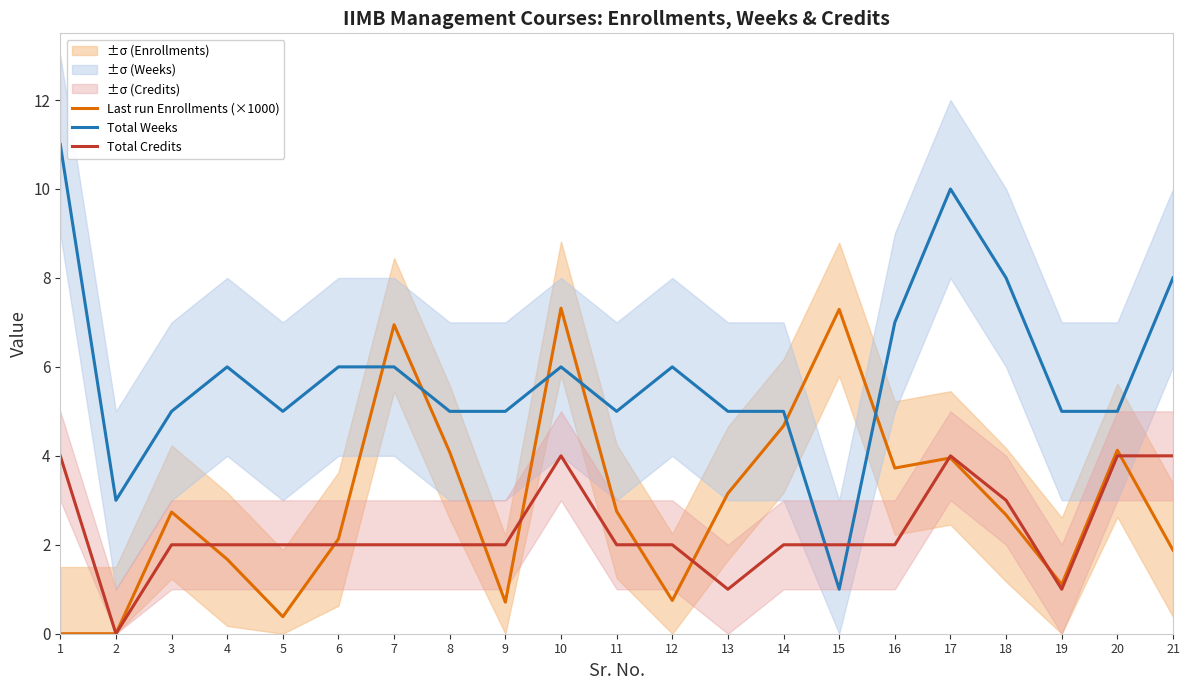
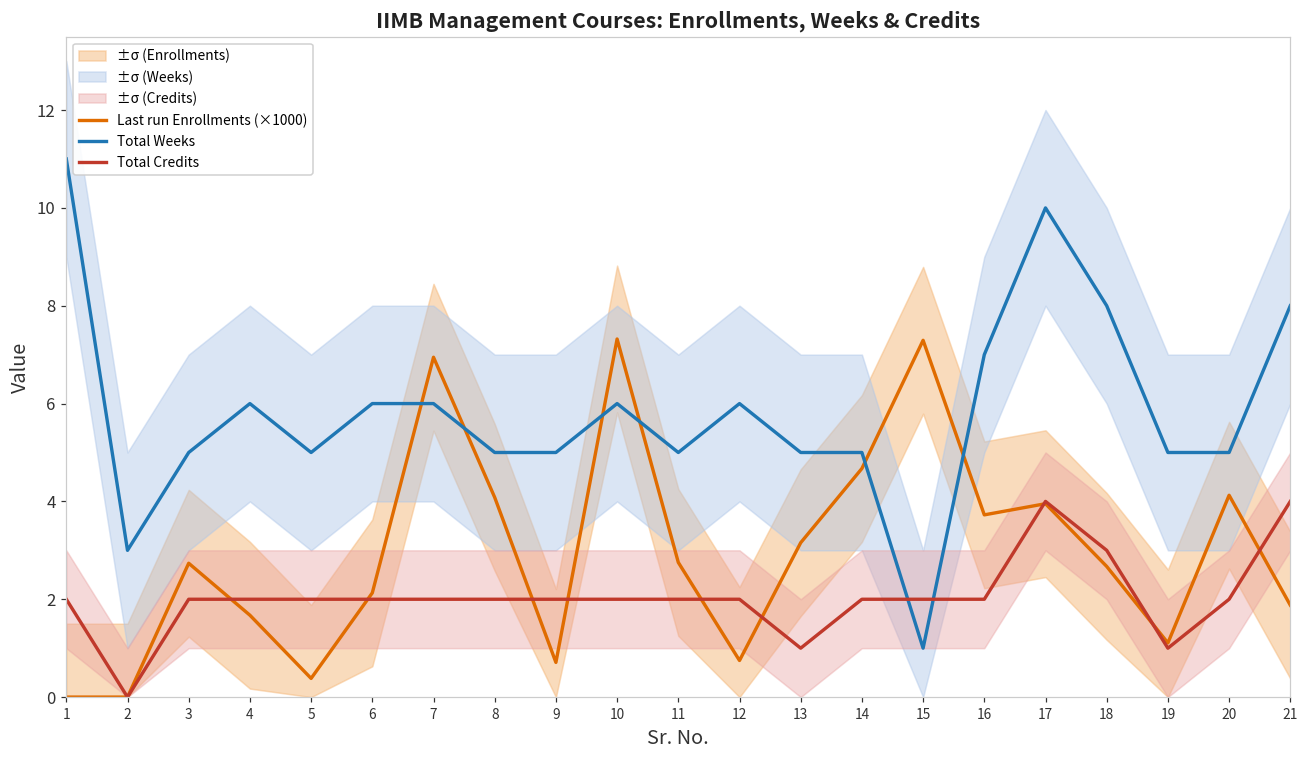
Total Credits, 1: 4 -> 2
Total Credits, 10: 4 -> 2
Total Credits, 20: 4 -> 2
